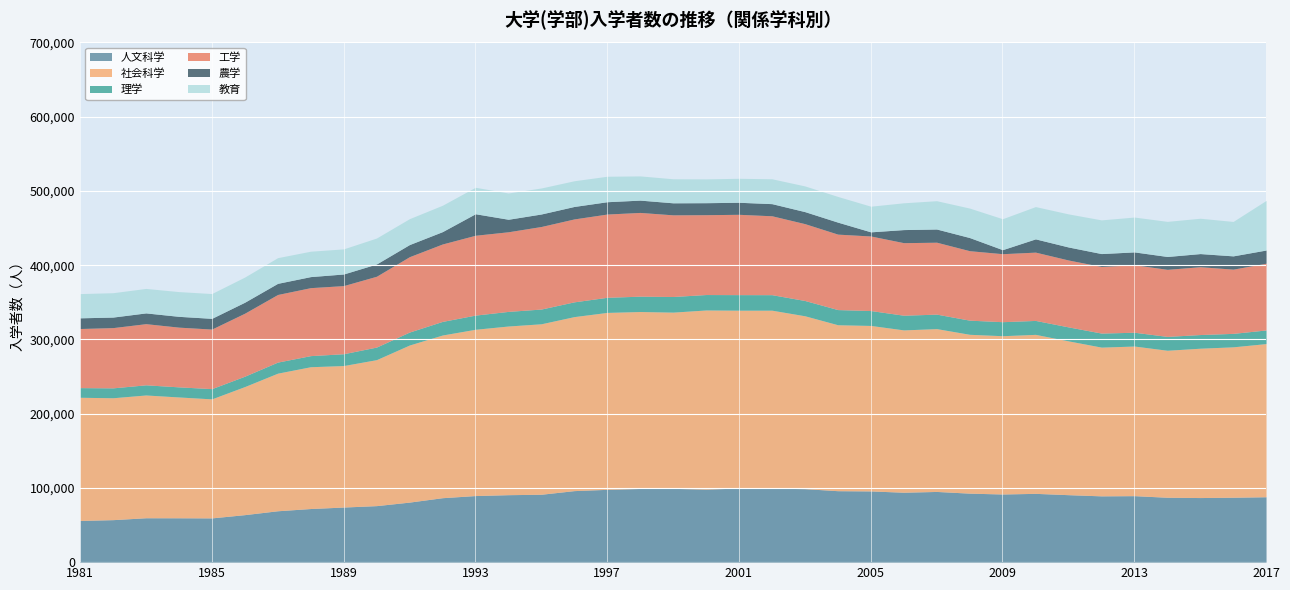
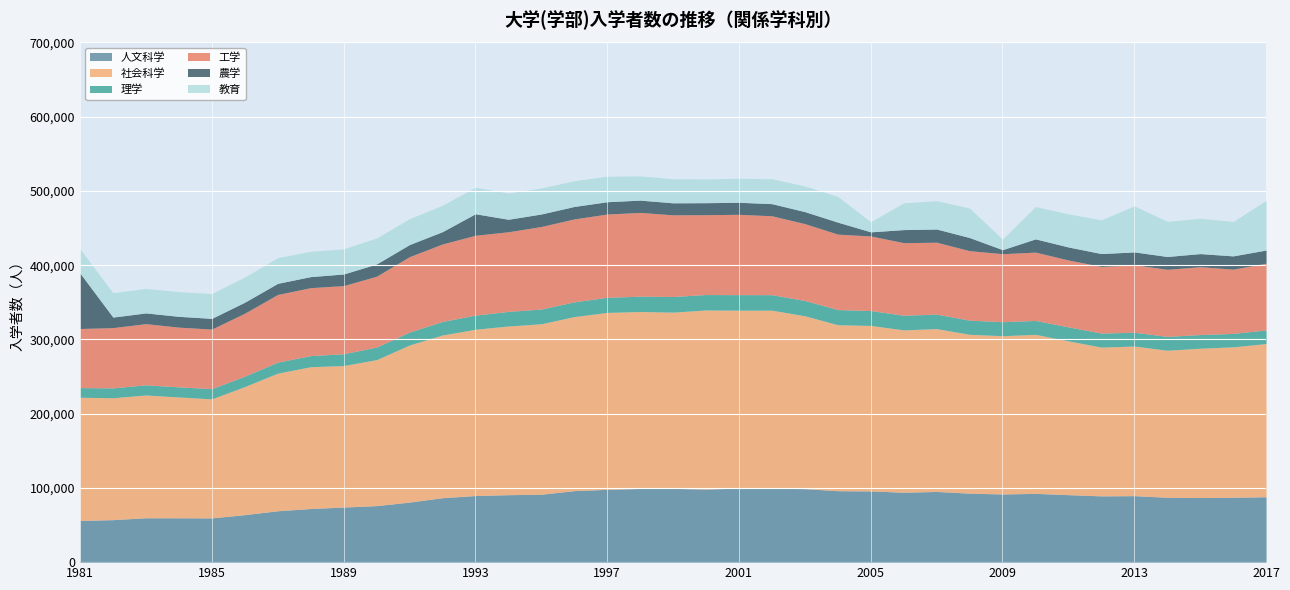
農学, 1981: 10,000 -> 70,000
教育, 2005: 30,000 -> 10,000
教育, 2009: 40,000 -> 10,000
教育, 2013: 50,000 -> 60,000
